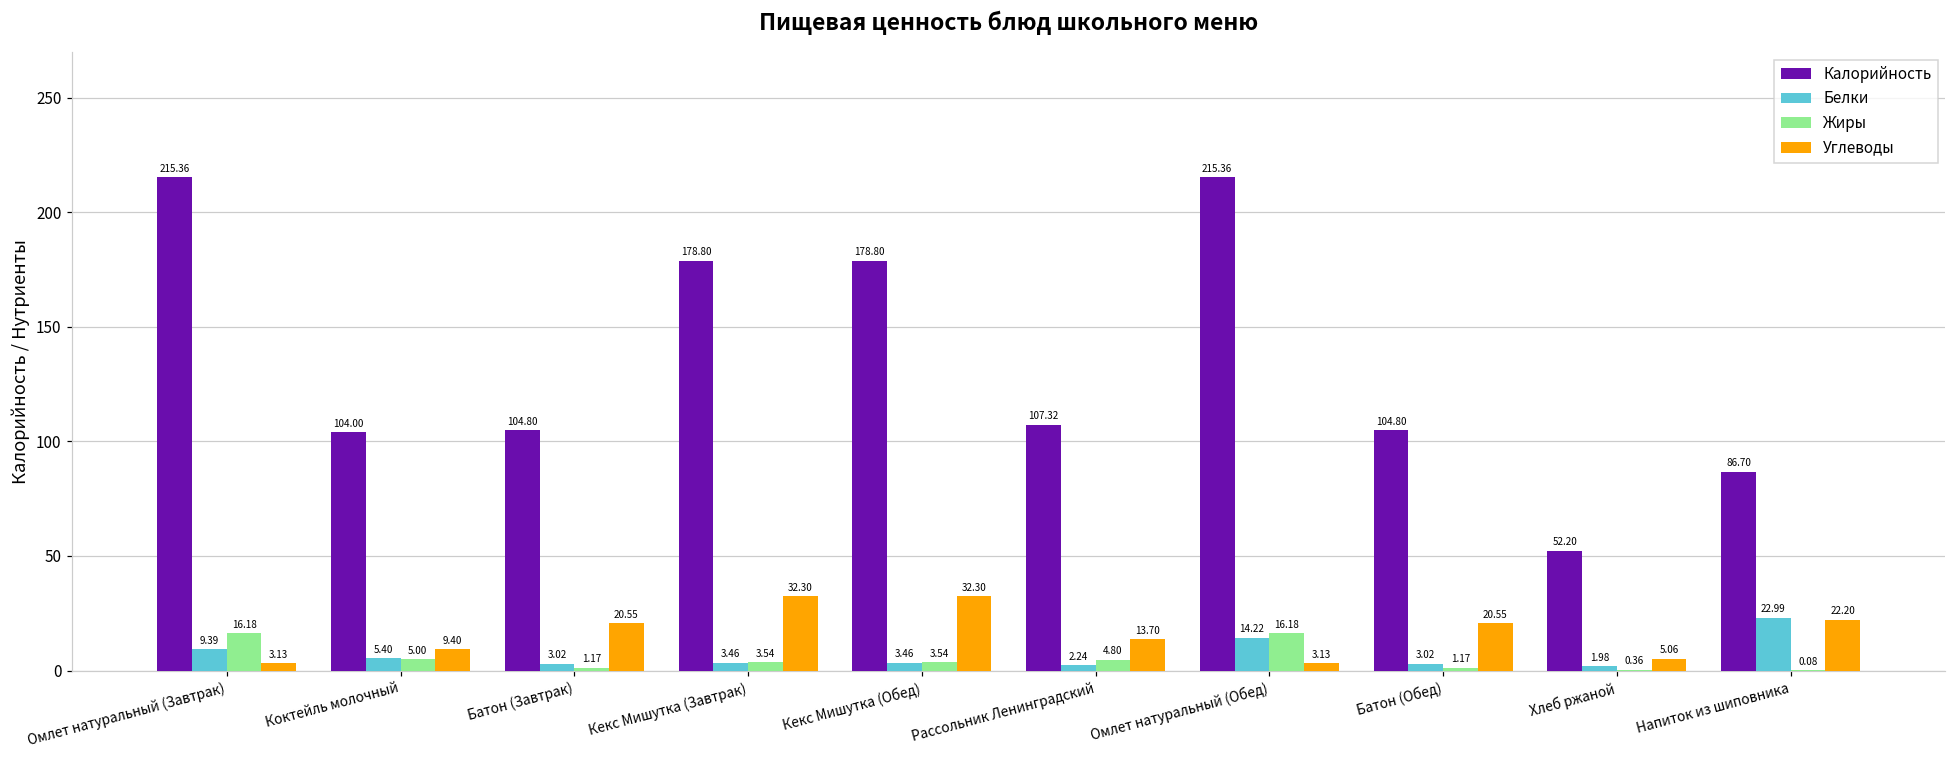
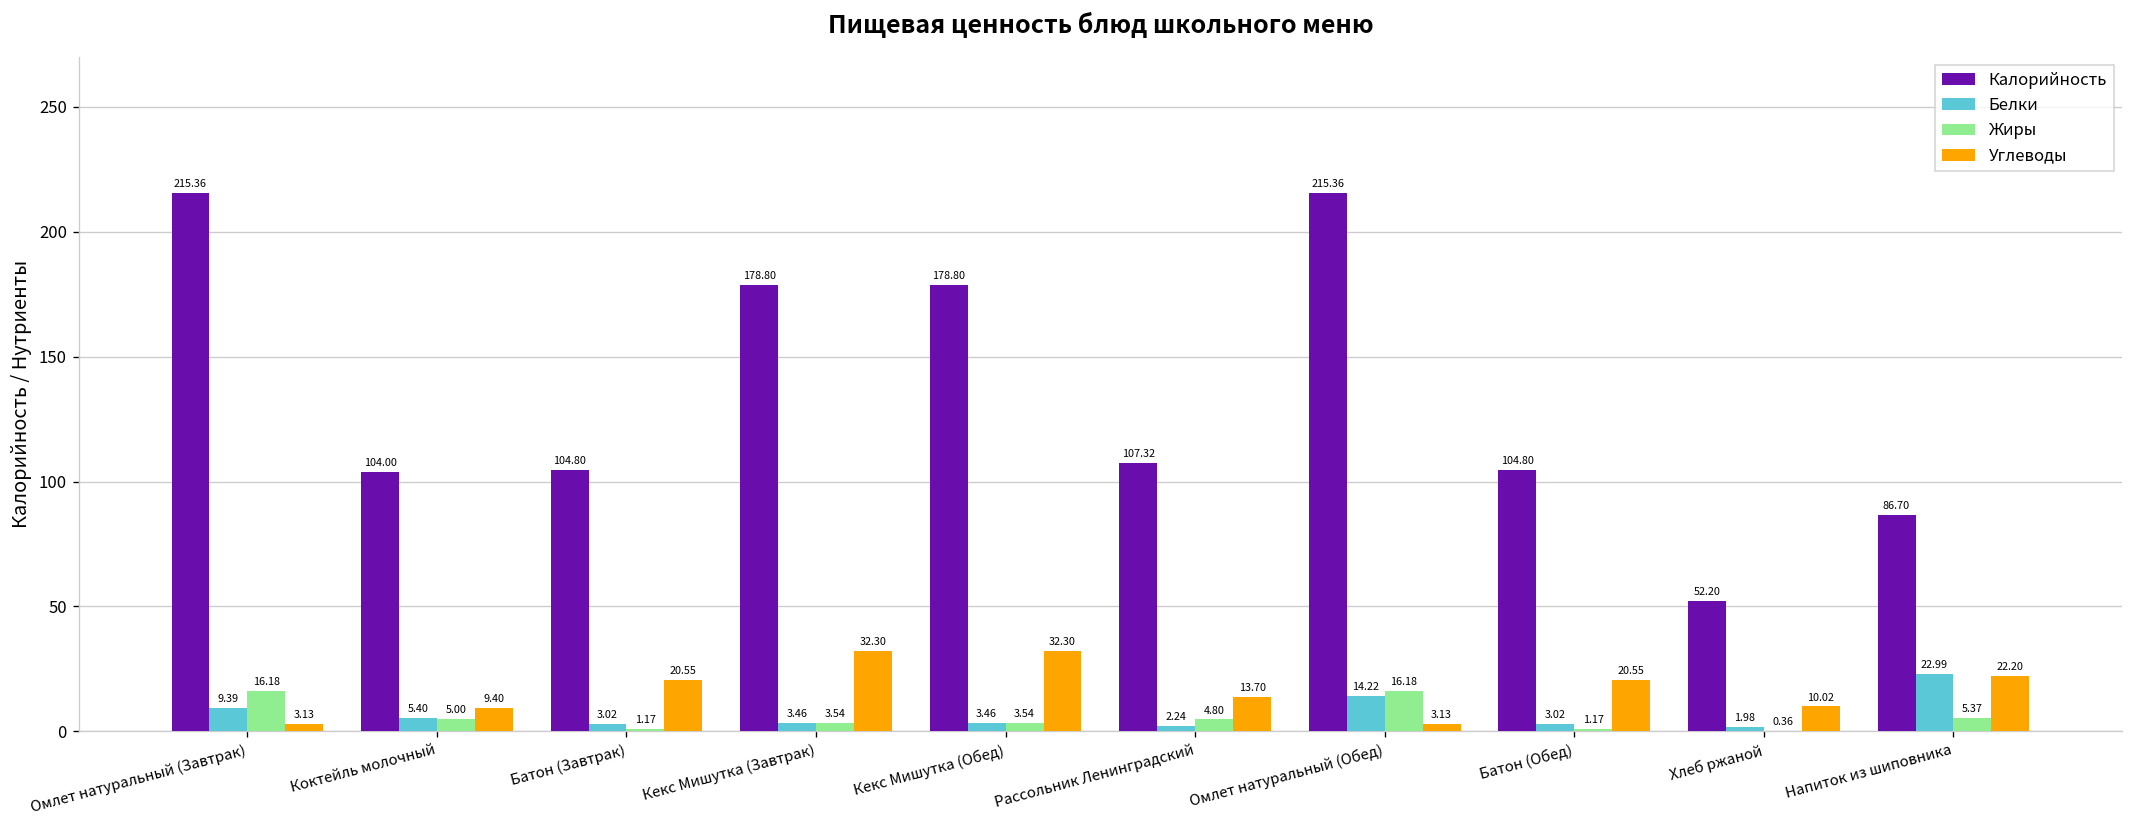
Углеводы, Хлеб ржаной: 5.06 -> 10.02
Жиры, Напиток из шиповника: 0.08 -> 5.37
